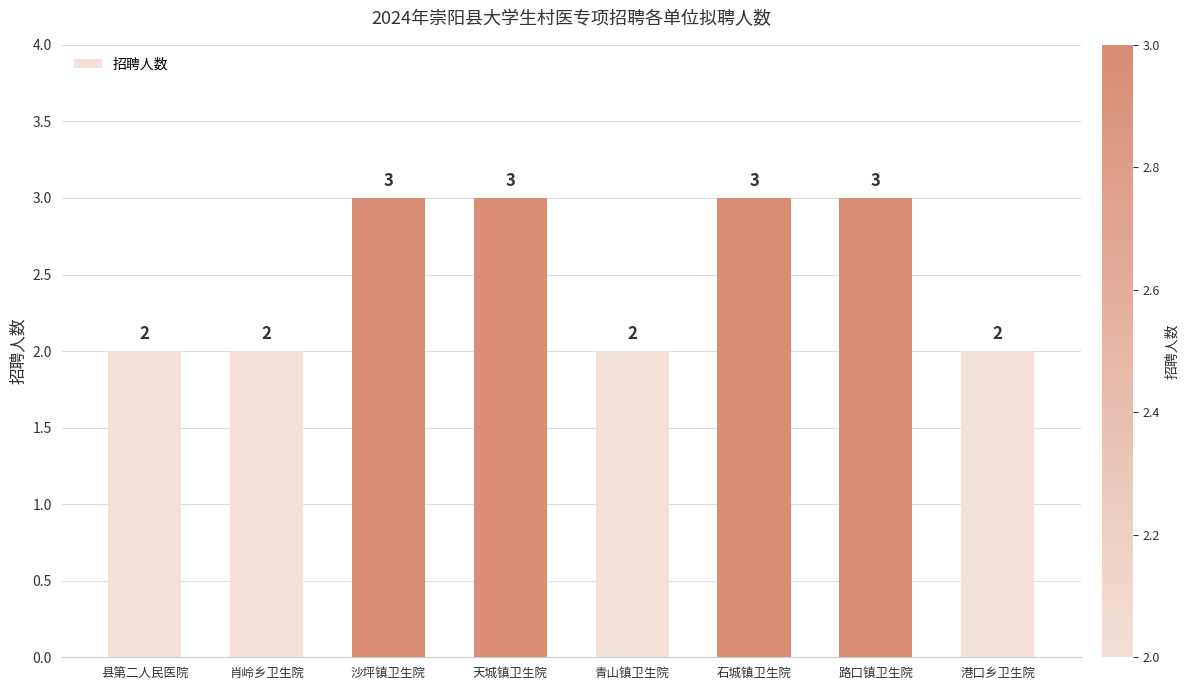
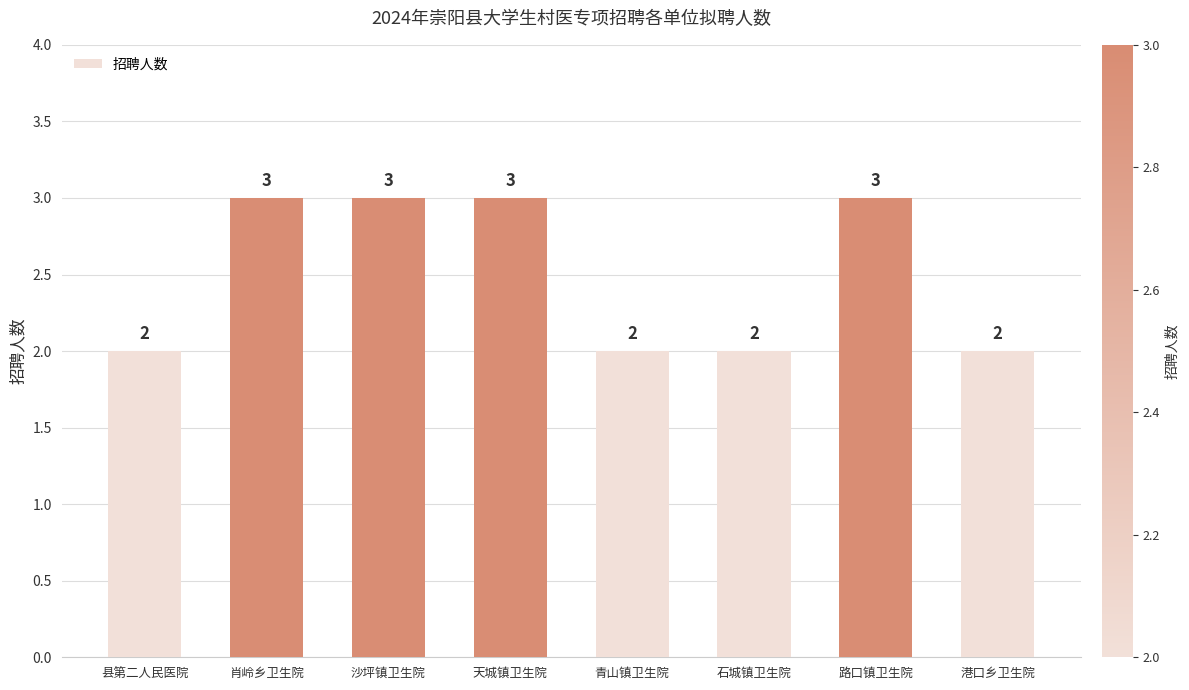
肖岭乡卫生院: 2 -> 3
石城镇卫生院: 3 -> 2
